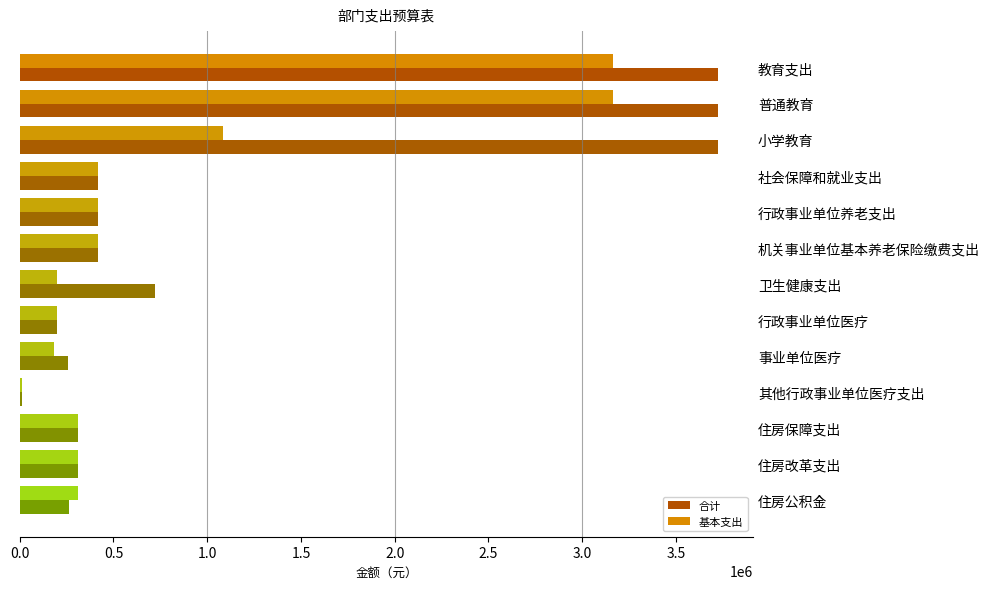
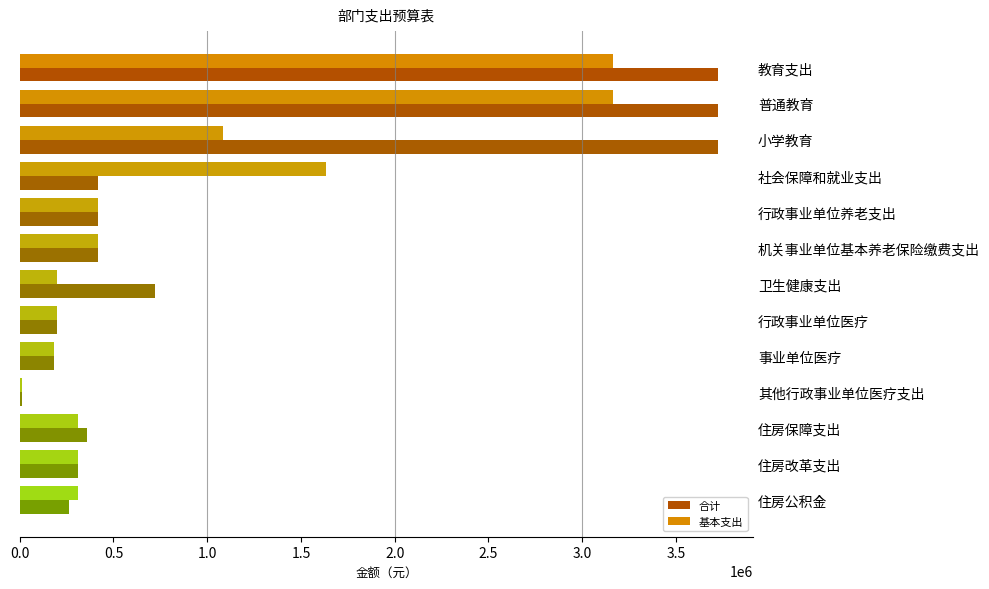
基本支出, 社会保障和就业支出: 420000 -> 1630000
合计, 事业单位医疗: 260000 -> 180000
合计, 住房保障支出: 310000 -> 360000
